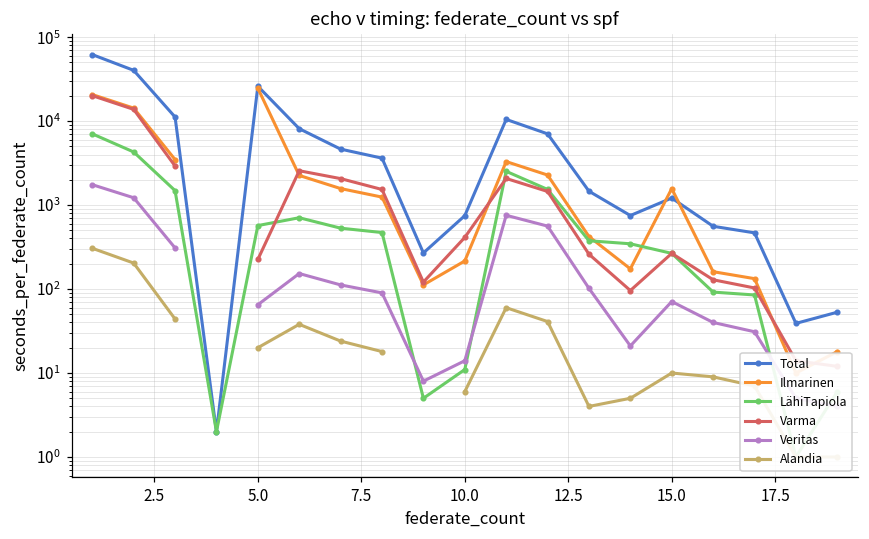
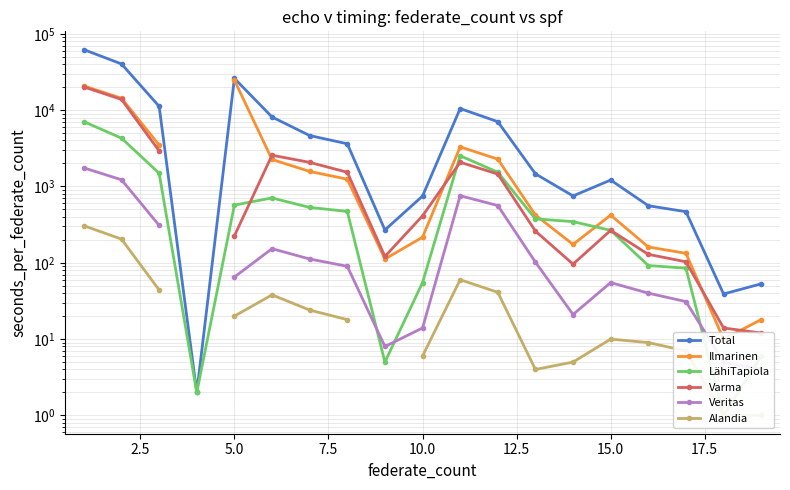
LähiTapiola, 10.0: 11 -> 60
Ilmarinen, 15.0: 1600 -> 400
Veritas, 15.0: 70 -> 60
